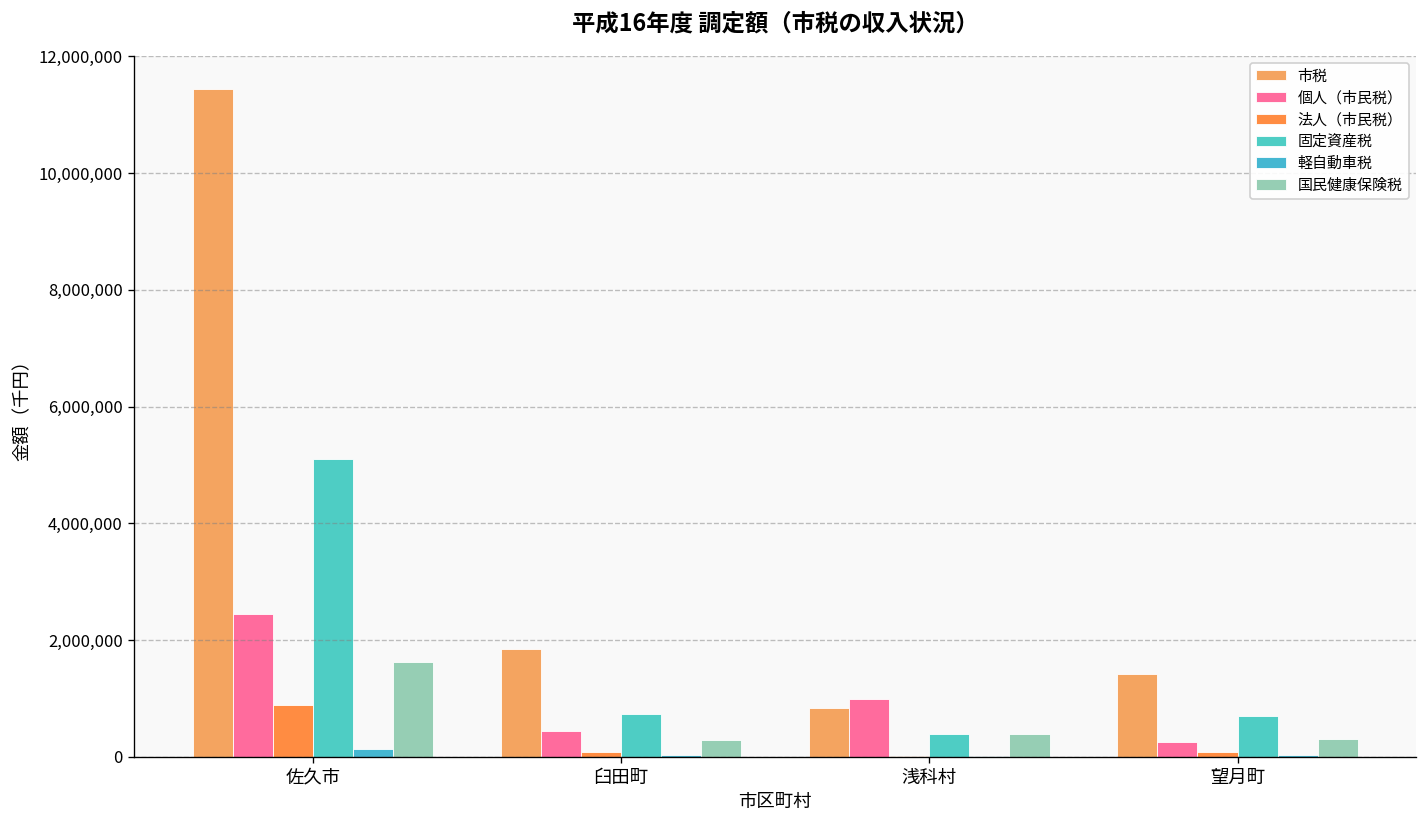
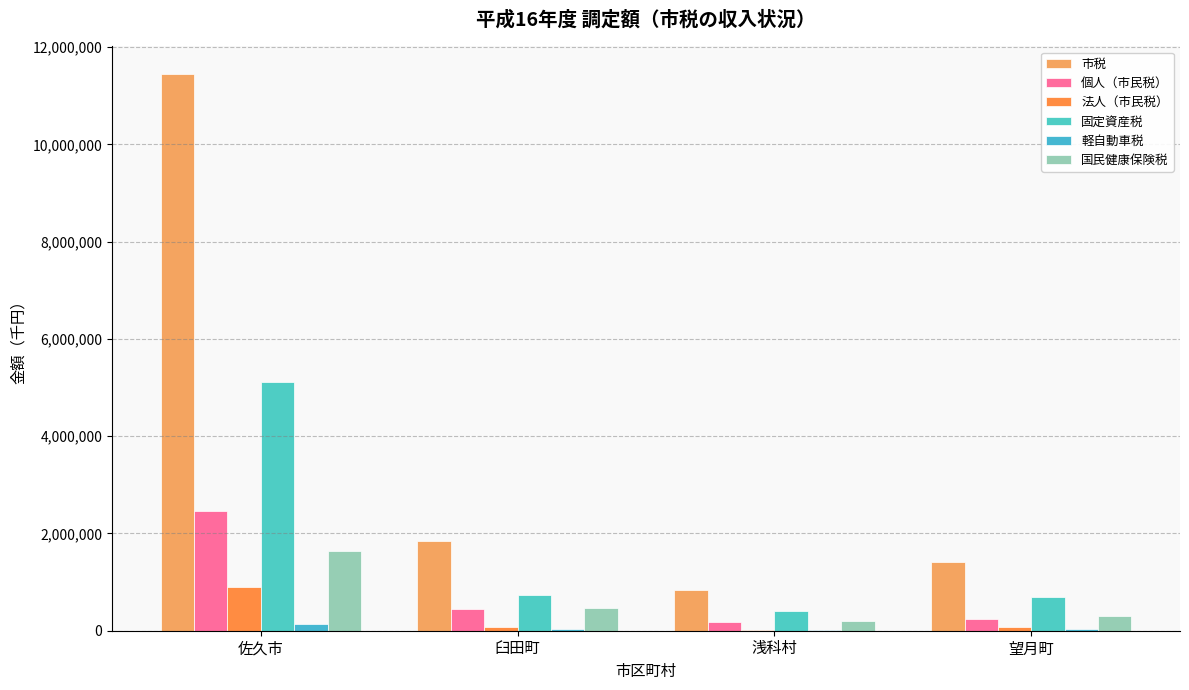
国民健康保険税, 臼田町: 300,000 -> 500,000
個人（市民税）, 浅科村: 1,000,000 -> 200,000
国民健康保険税, 浅科村: 400,000 -> 200,000
